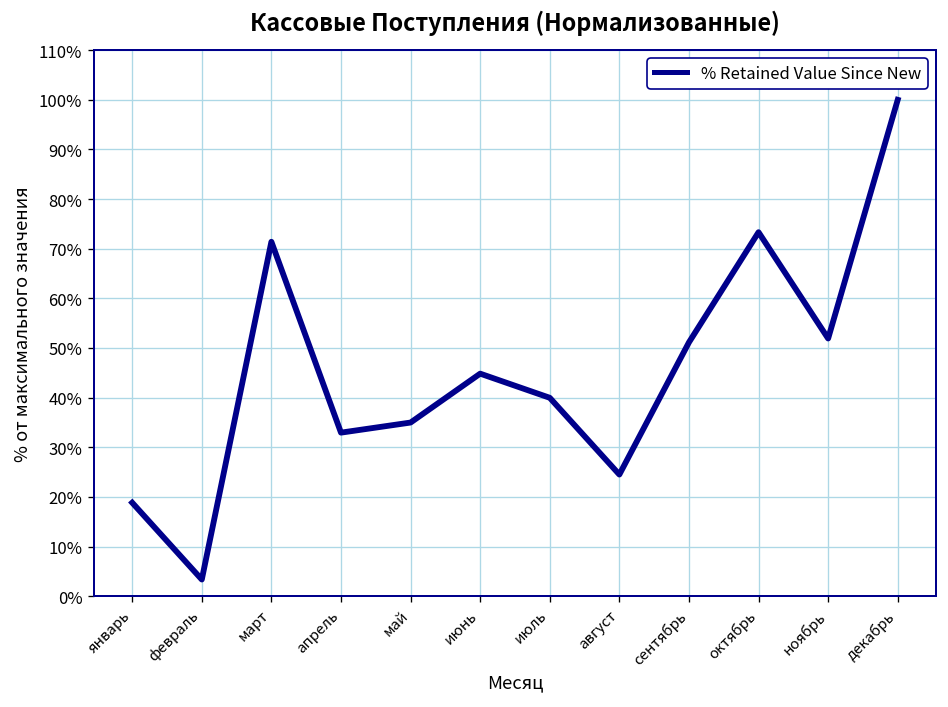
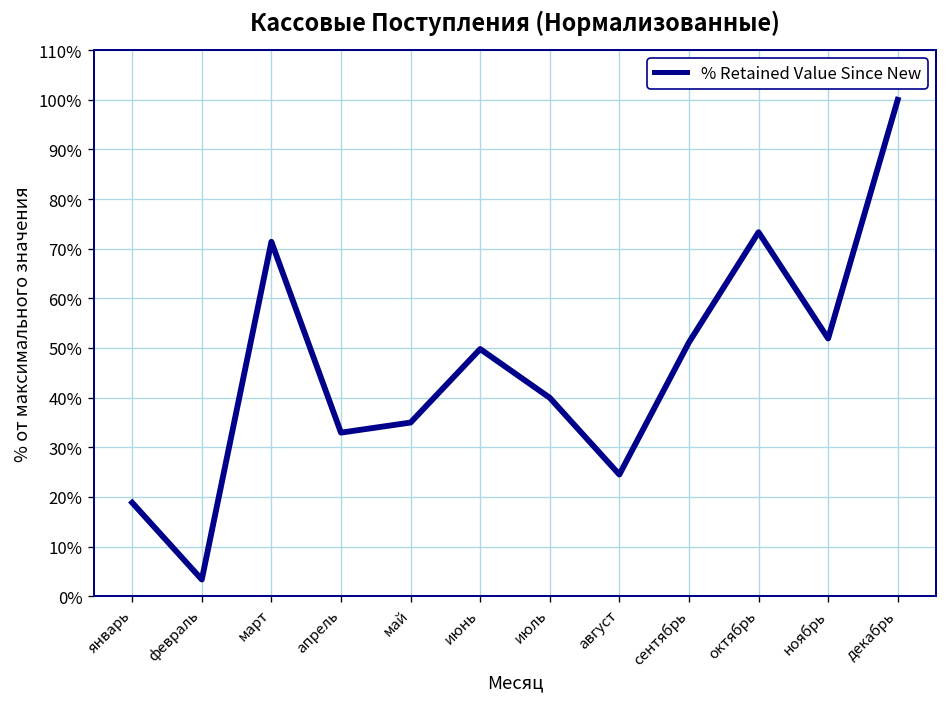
июнь: 45% -> 50%
